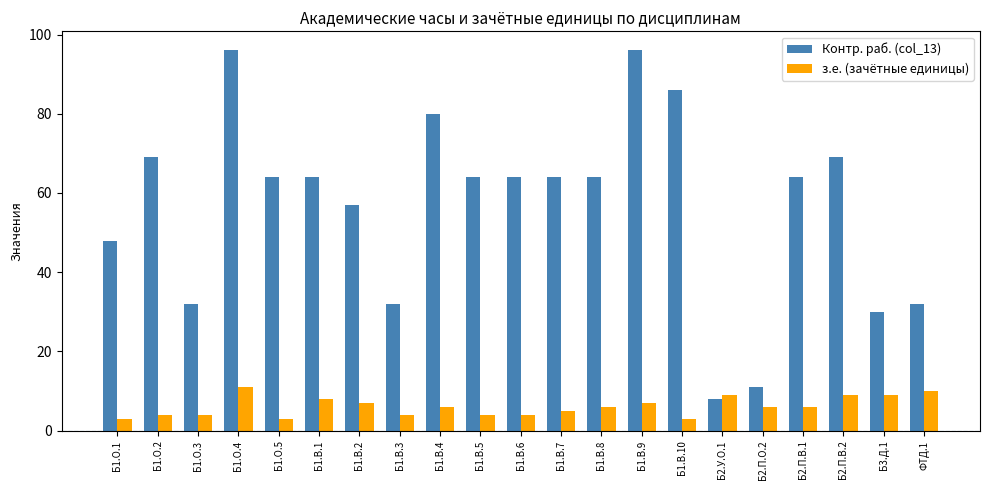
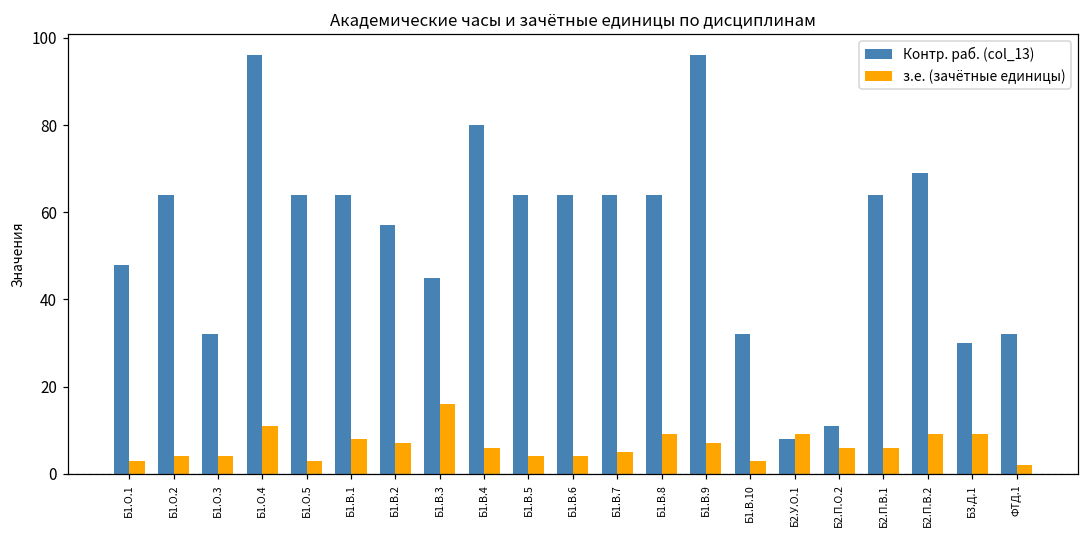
Контр. раб. (col_13), Б1.О.2: 69 -> 64
Контр. раб. (col_13), Б1.В.3: 32 -> 45
з.е. (зачётные единицы), Б1.В.3: 4 -> 16
з.е. (зачётные единицы), Б1.В.8: 6 -> 9
Контр. раб. (col_13), Б1.В.10: 86 -> 32
з.е. (зачётные единицы), ФТД.1: 10 -> 2
